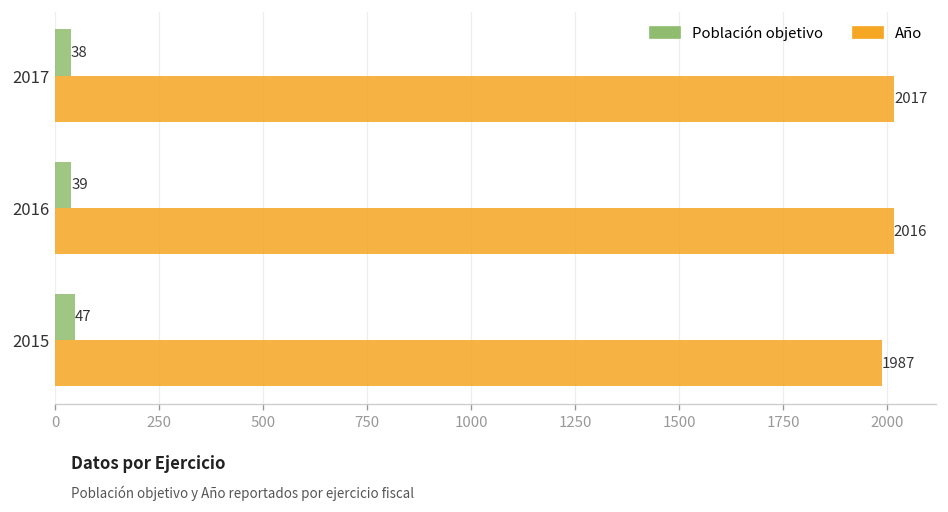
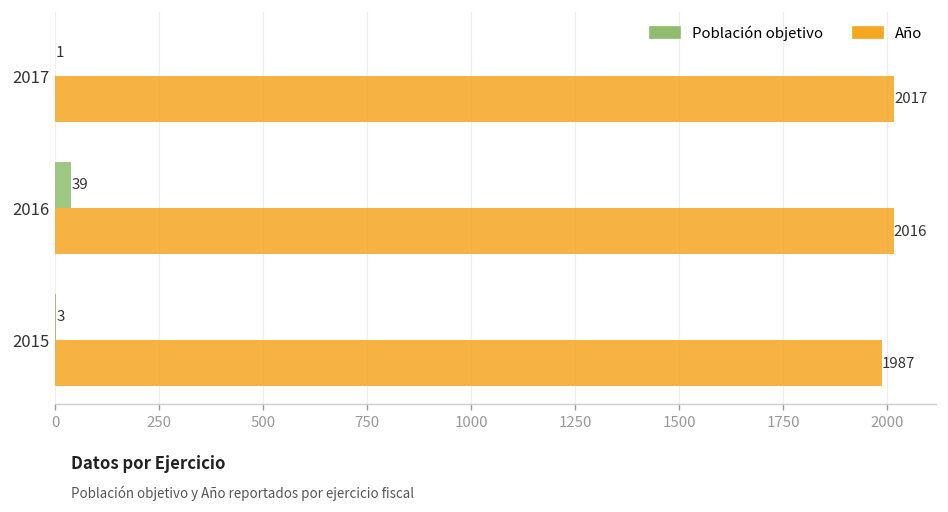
Población objetivo, 2017: 38 -> 1
Población objetivo, 2015: 47 -> 3
